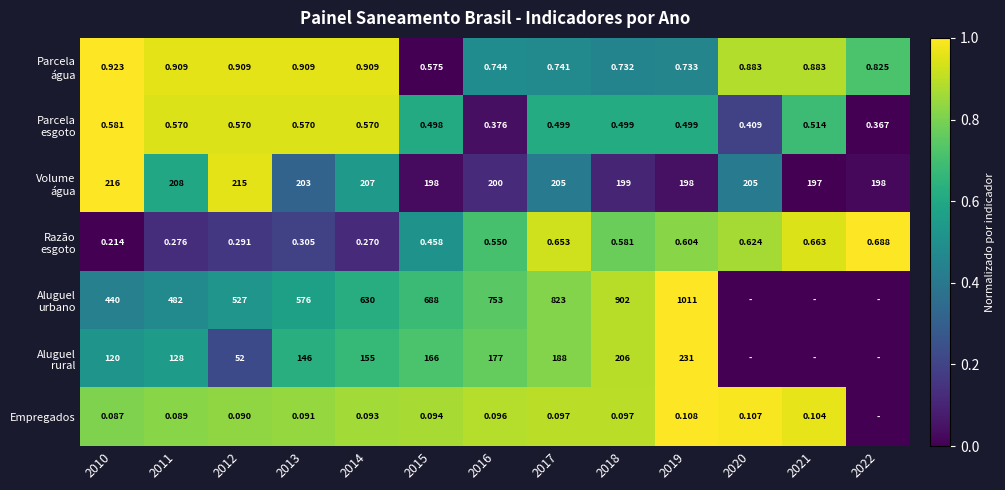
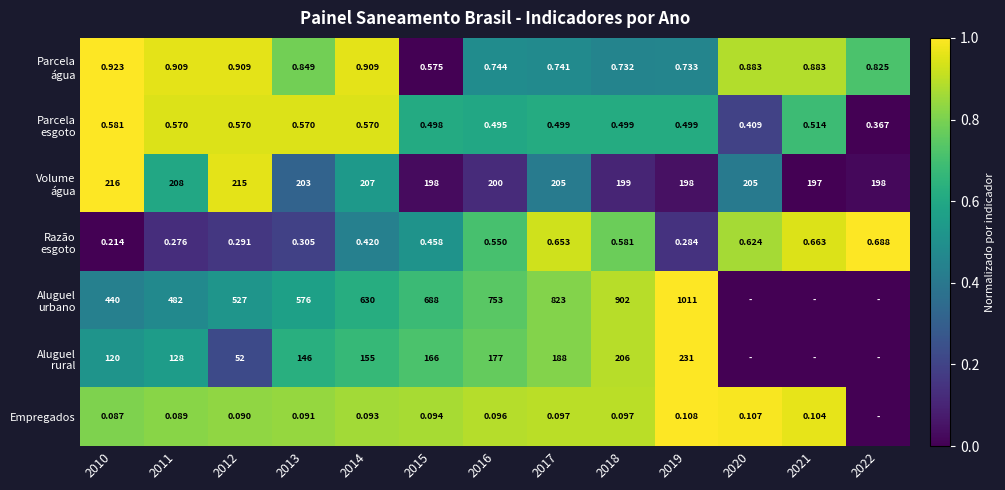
Parcela água, 2013: 0.909 -> 0.849
Parcela esgoto, 2016: 0.376 -> 0.495
Razão esgoto, 2014: 0.270 -> 0.420
Razão esgoto, 2019: 0.604 -> 0.284
